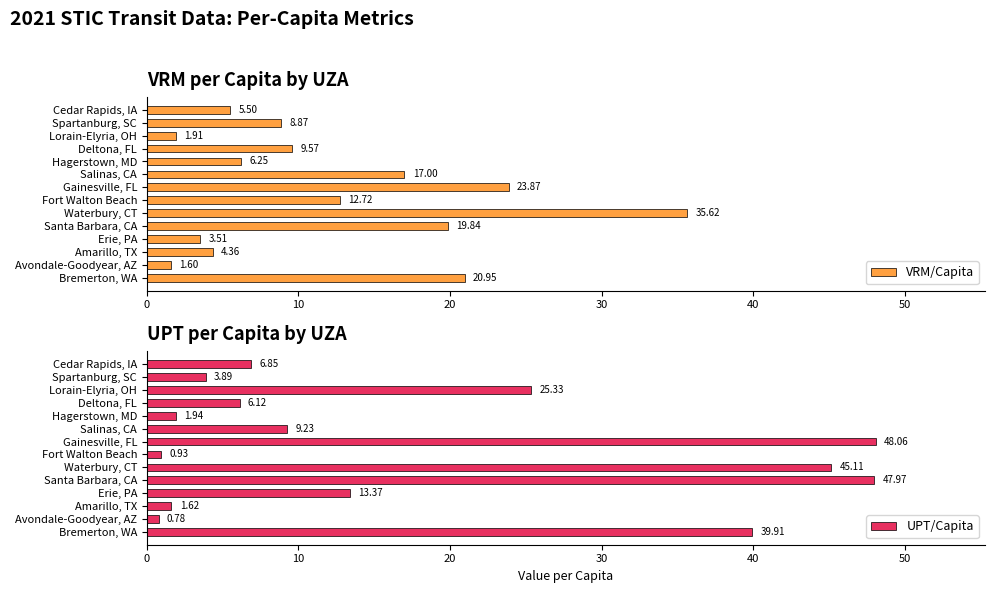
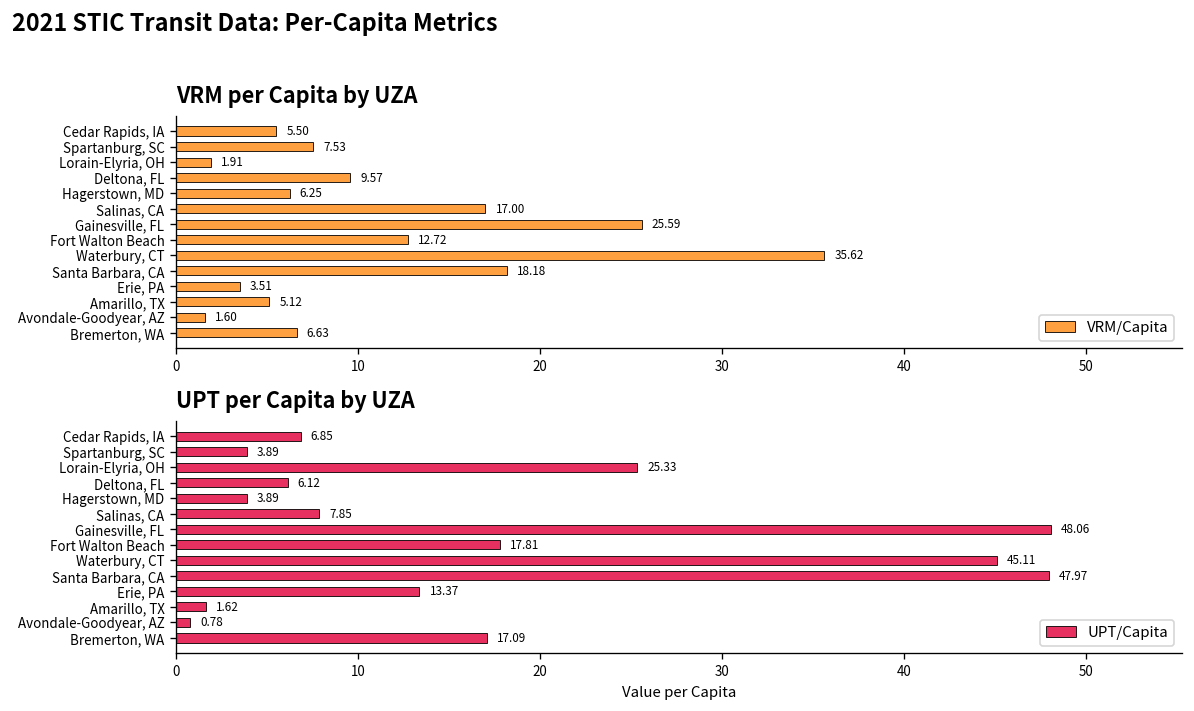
VRM per Capita by UZA, Spartanburg, SC: 8.87 -> 7.53
VRM per Capita by UZA, Gainesville, FL: 23.87 -> 25.59
VRM per Capita by UZA, Santa Barbara, CA: 19.84 -> 18.18
VRM per Capita by UZA, Amarillo, TX: 4.36 -> 5.12
VRM per Capita by UZA, Bremerton, WA: 20.95 -> 6.63
UPT per Capita by UZA, Hagerstown, MD: 1.94 -> 3.89
UPT per Capita by UZA, Salinas, CA: 9.23 -> 7.85
UPT per Capita by UZA, Fort Walton Beach: 0.93 -> 17.81
UPT per Capita by UZA, Bremerton, WA: 39.91 -> 17.09
